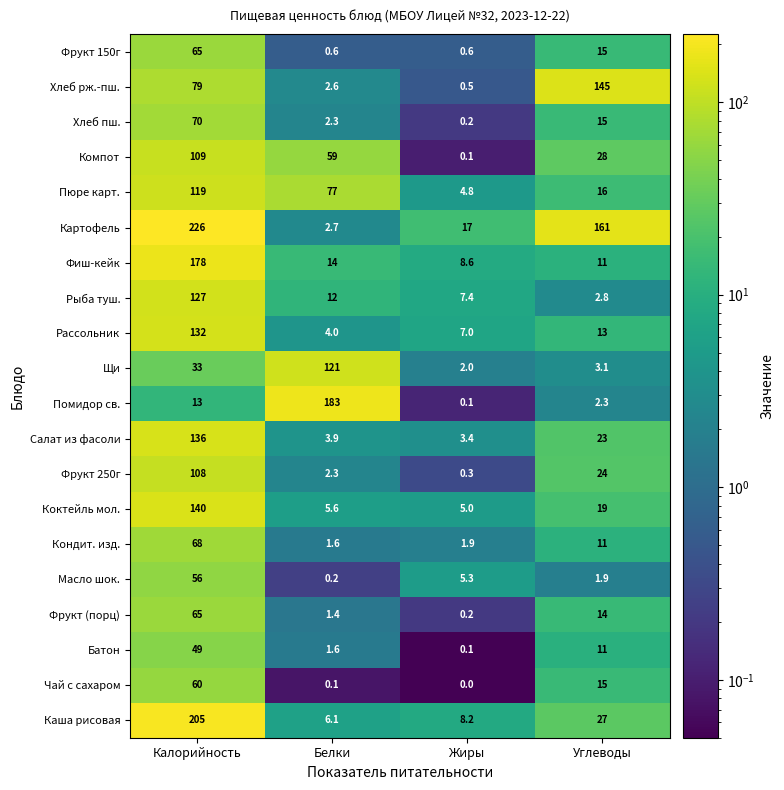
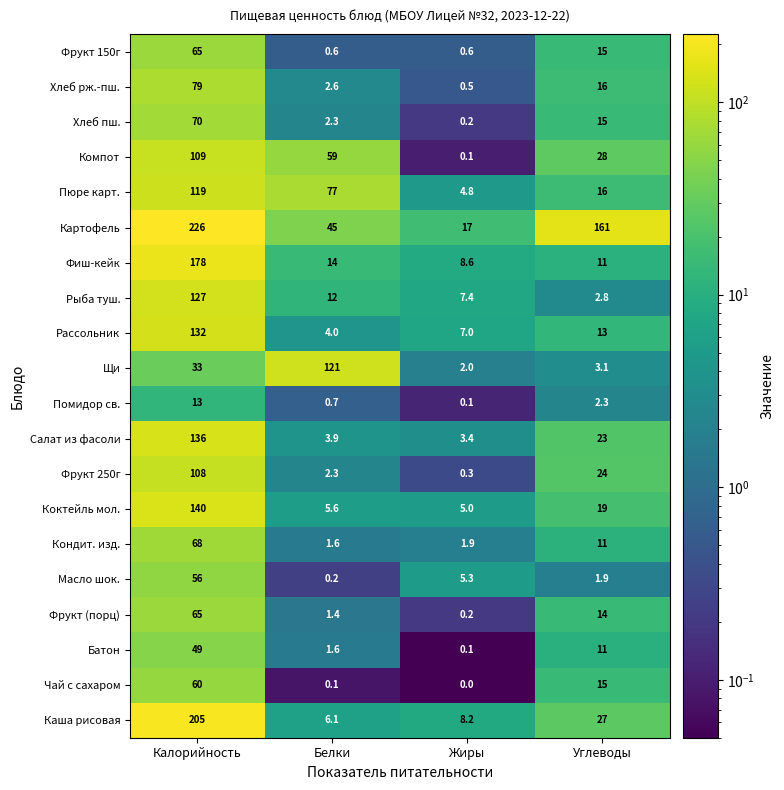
Хлеб рж.-пш., Углеводы: 145 -> 16
Картофель, Белки: 2.7 -> 45
Помидор св., Белки: 183 -> 0.7
